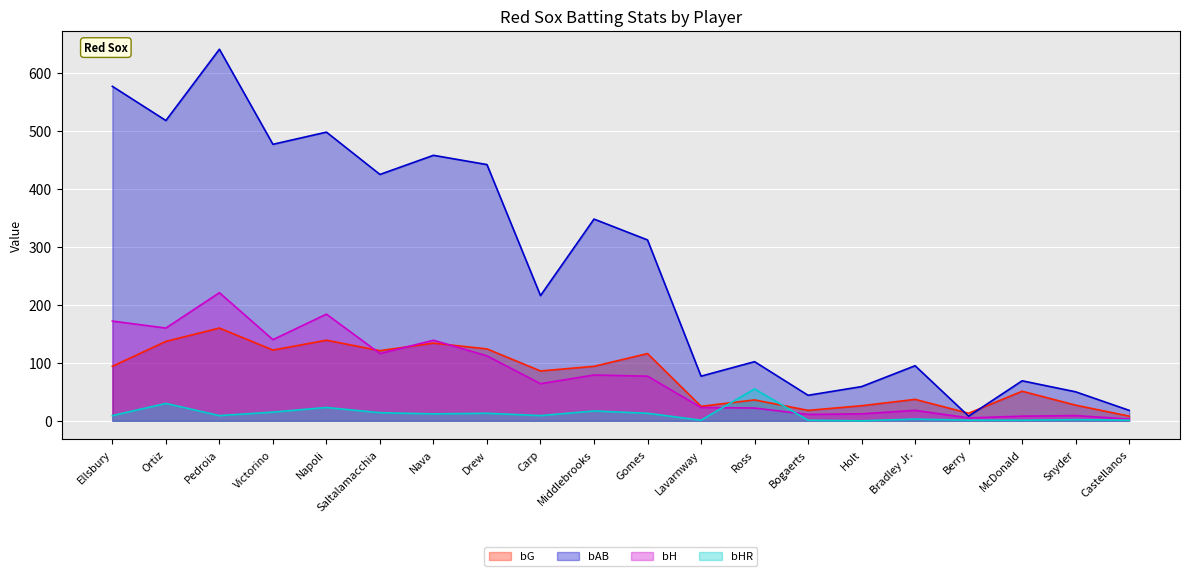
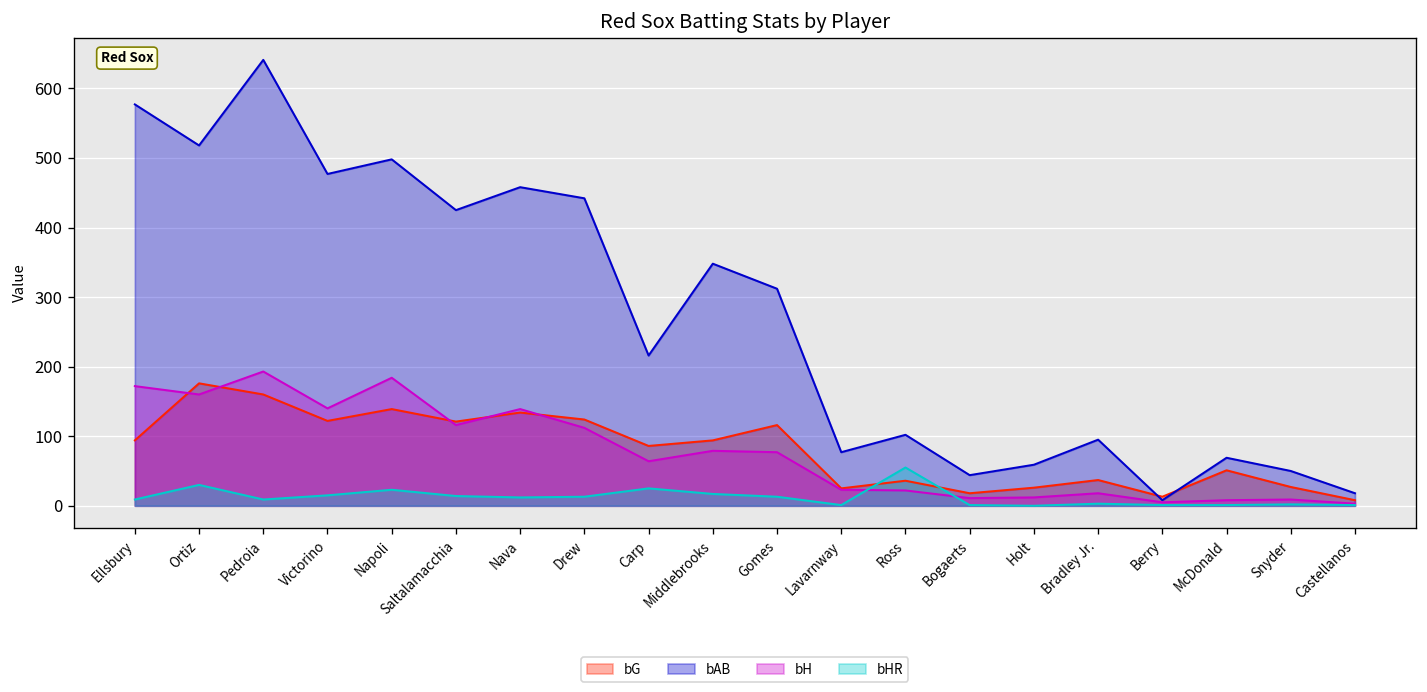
bG, Ortiz: 140 -> 180
bH, Pedroia: 220 -> 190
bHR, Carp: 10 -> 30
